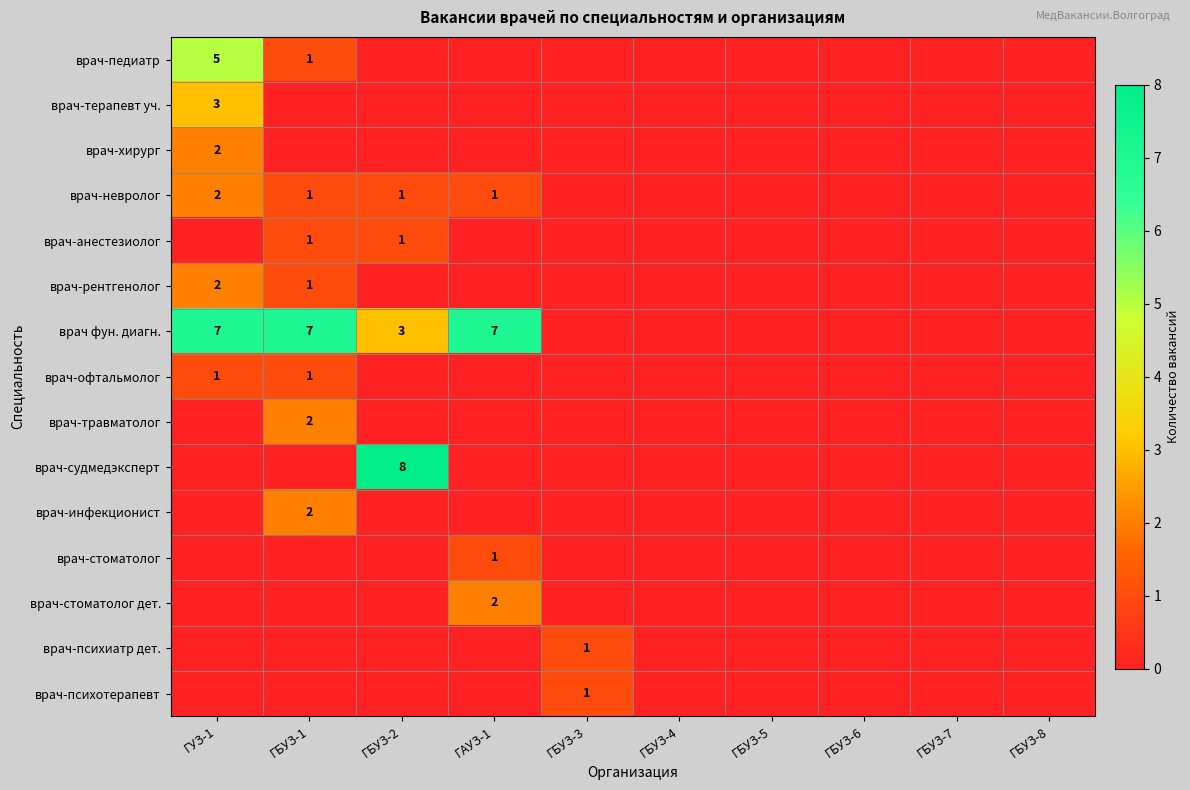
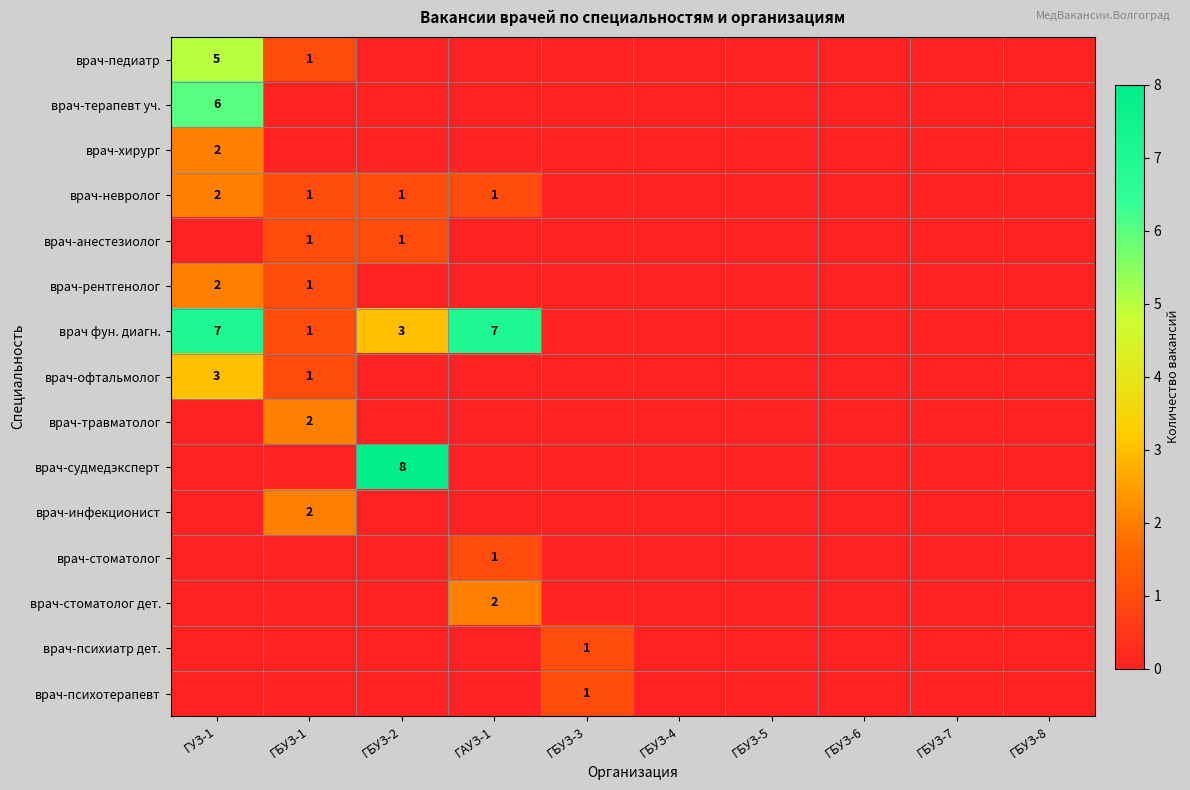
врач-терапевт уч., ГУЗ-1: 3 -> 6
врач фун. диагн., ГБУЗ-1: 7 -> 1
врач-офтальмолог, ГУЗ-1: 1 -> 3
